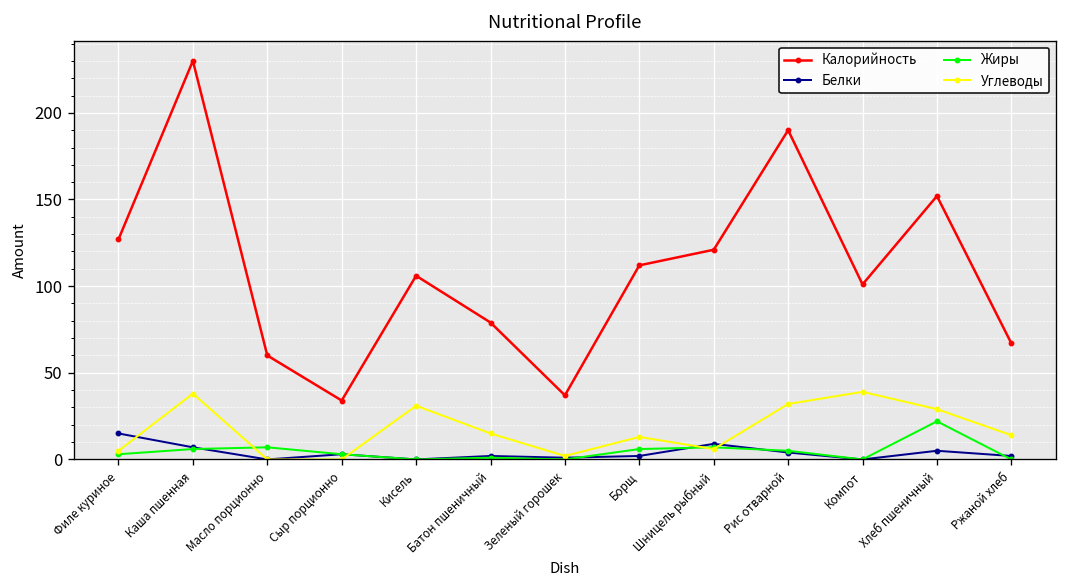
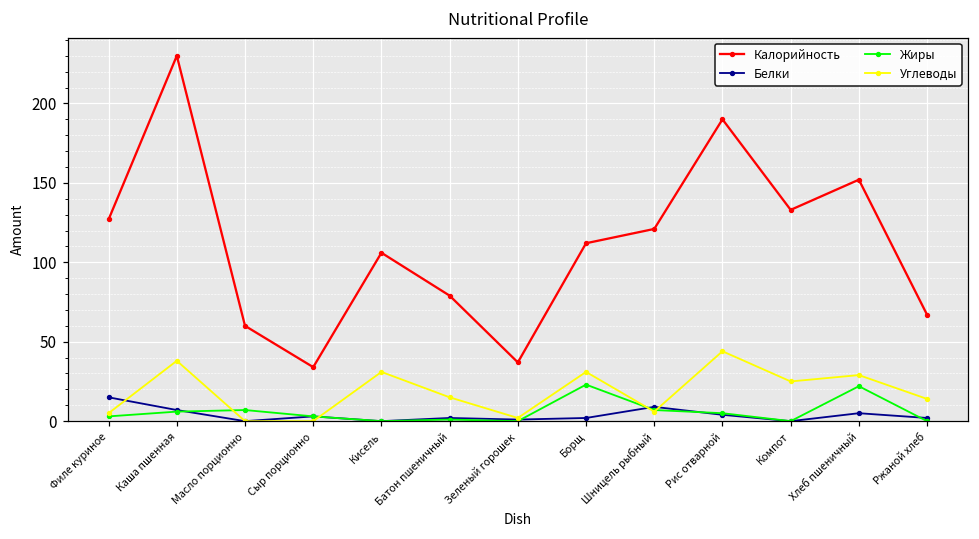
Жиры, Борщ: 6 -> 23
Углеводы, Борщ: 13 -> 31
Углеводы, Рис отварной: 32 -> 44
Калорийность, Компот: 101 -> 133
Углеводы, Компот: 39 -> 25
